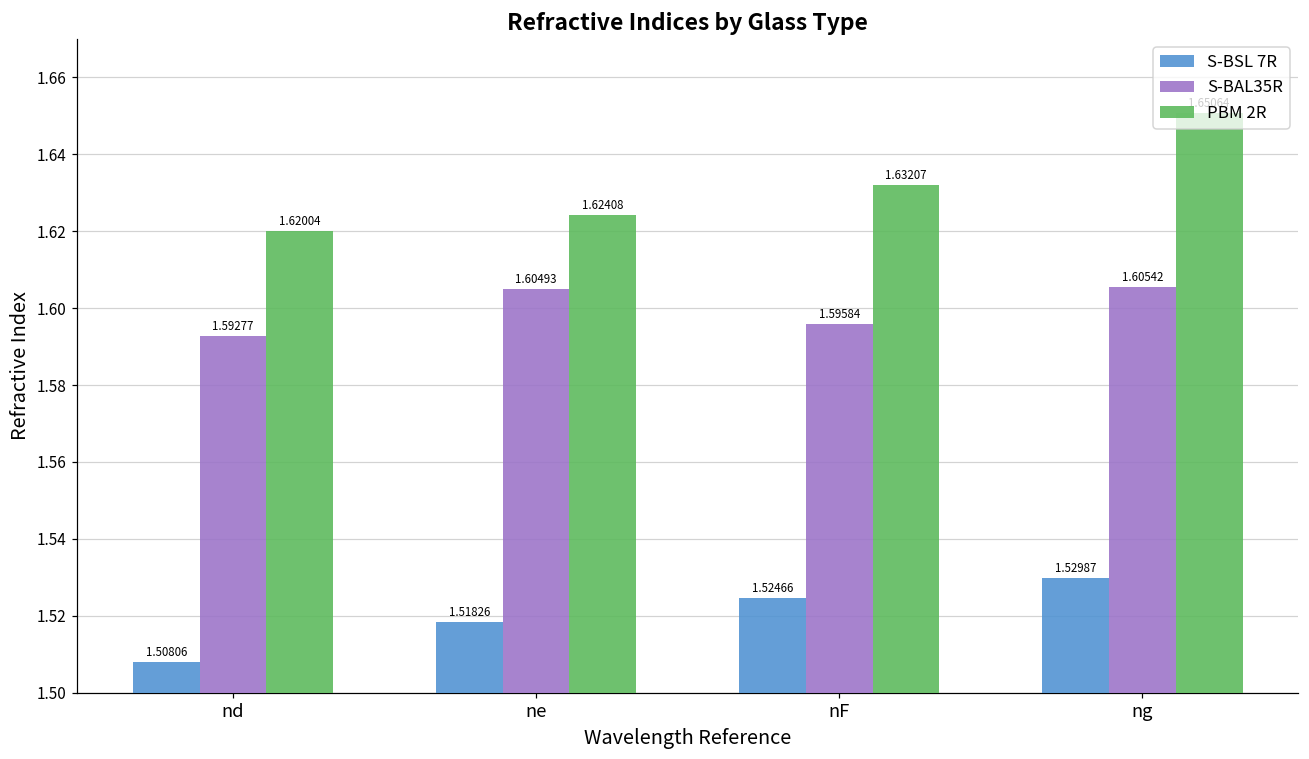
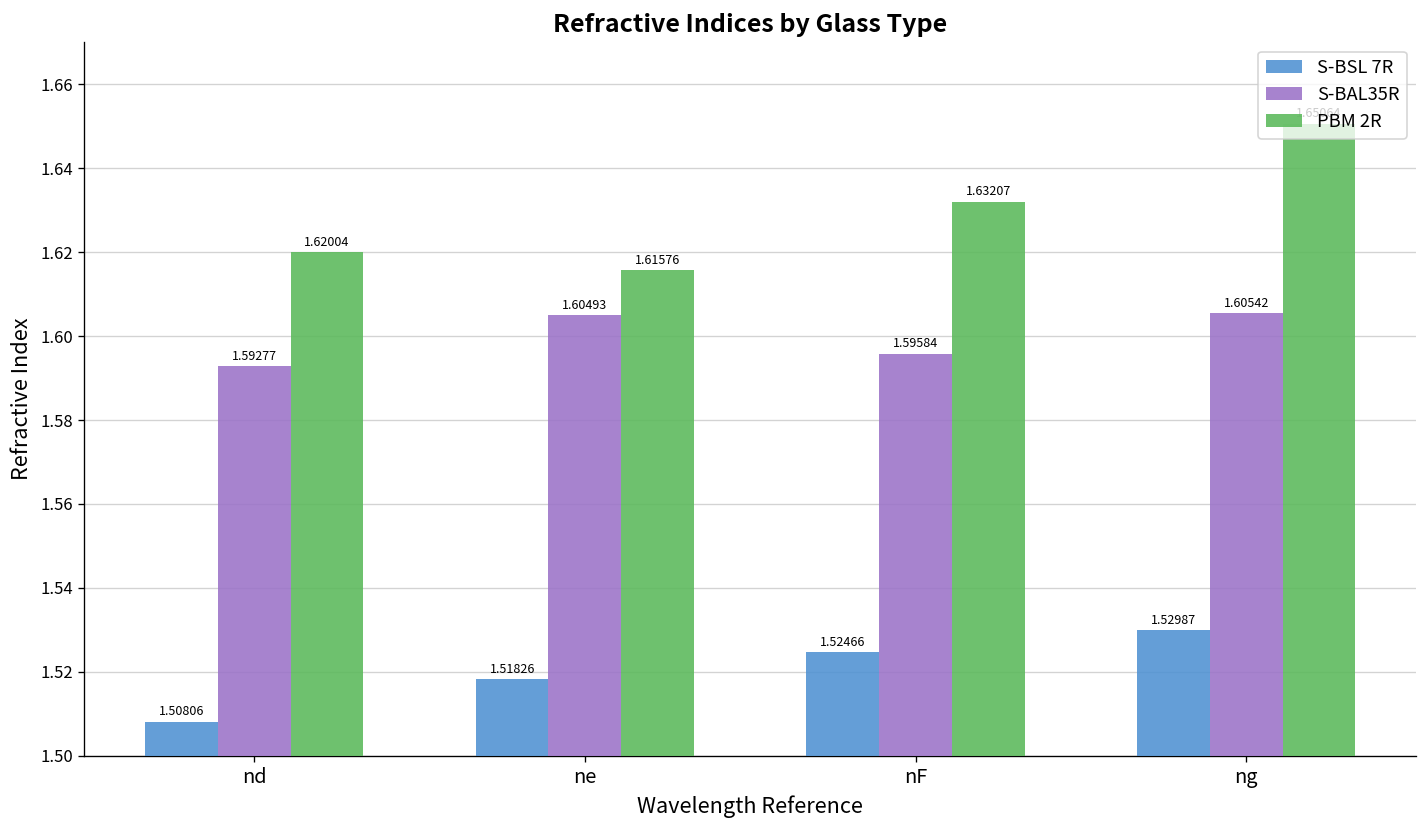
PBM 2R, ne: 1.62408 -> 1.61576
